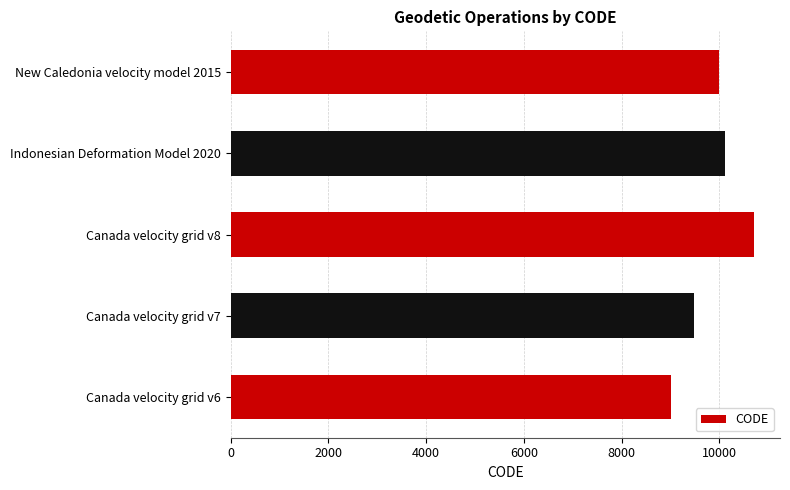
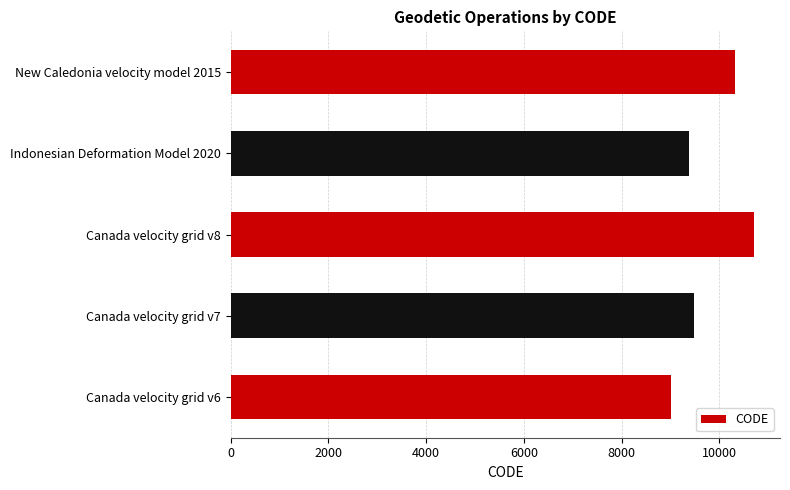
New Caledonia velocity model 2015: 10000 -> 10300
Indonesian Deformation Model 2020: 10100 -> 9400
